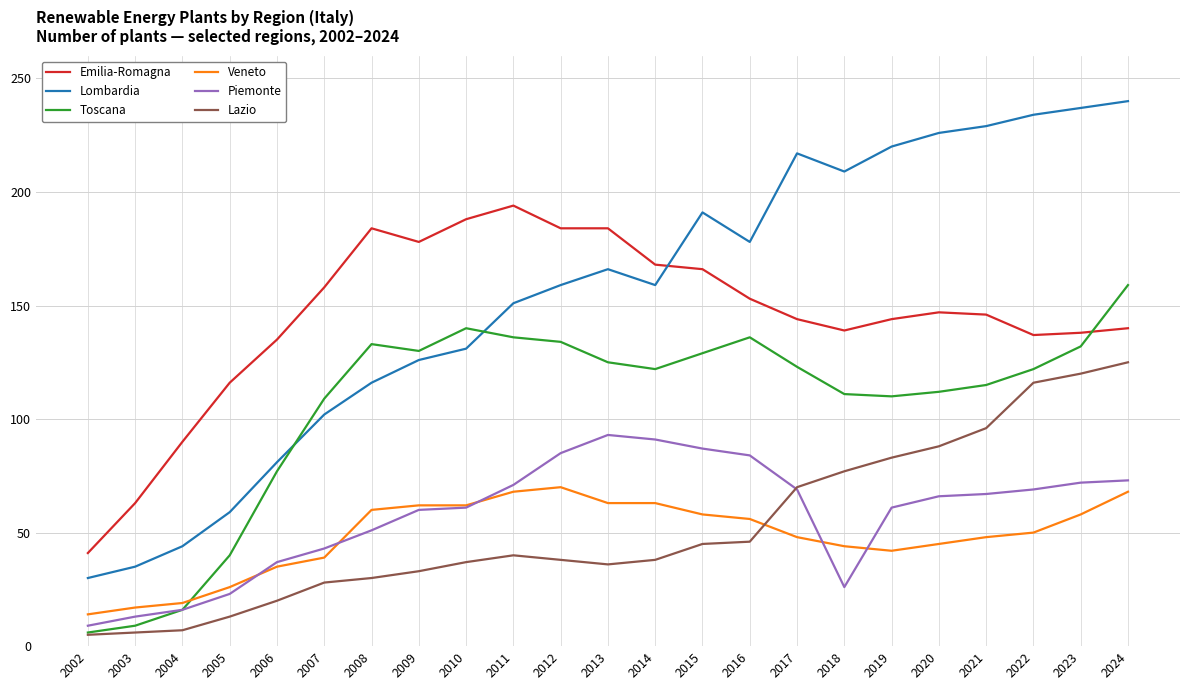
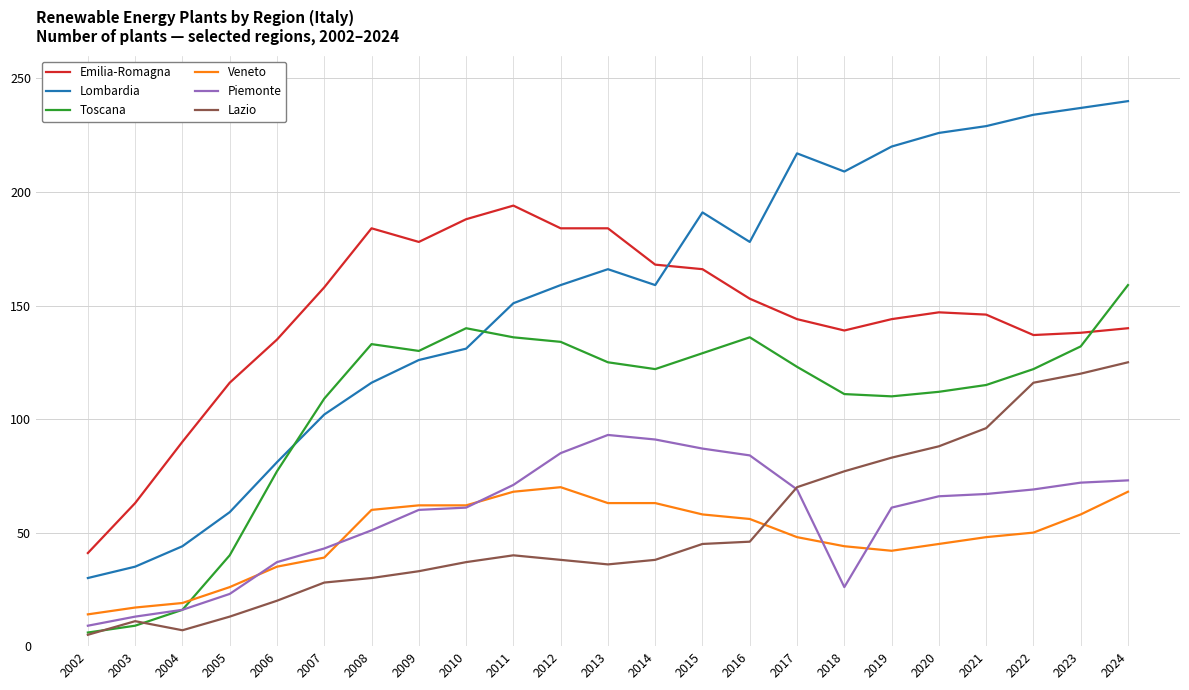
Lazio, 2003: 6 -> 11
